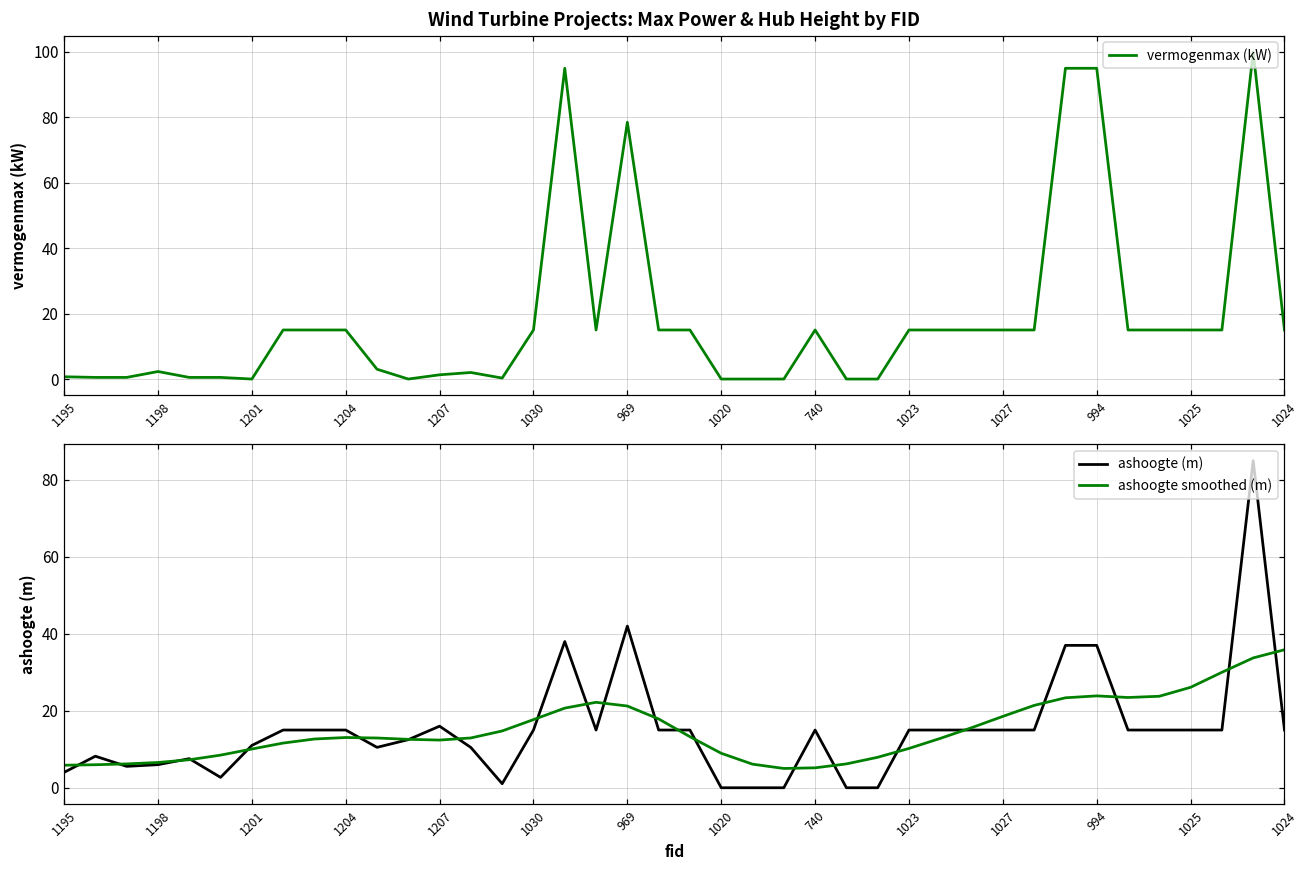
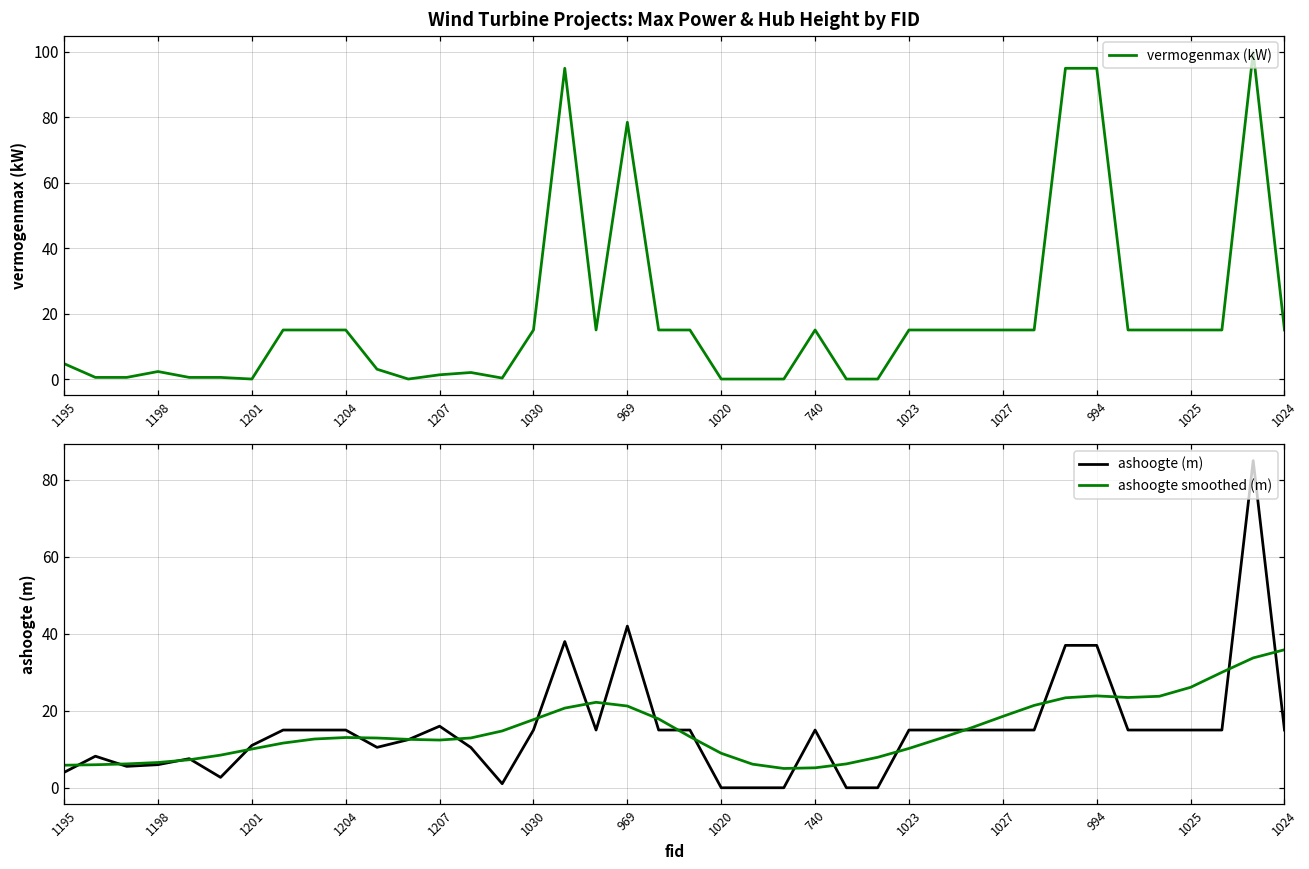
Wind Turbine Projects: Max Power & Hub Height by FID, 1195: 1 -> 5
